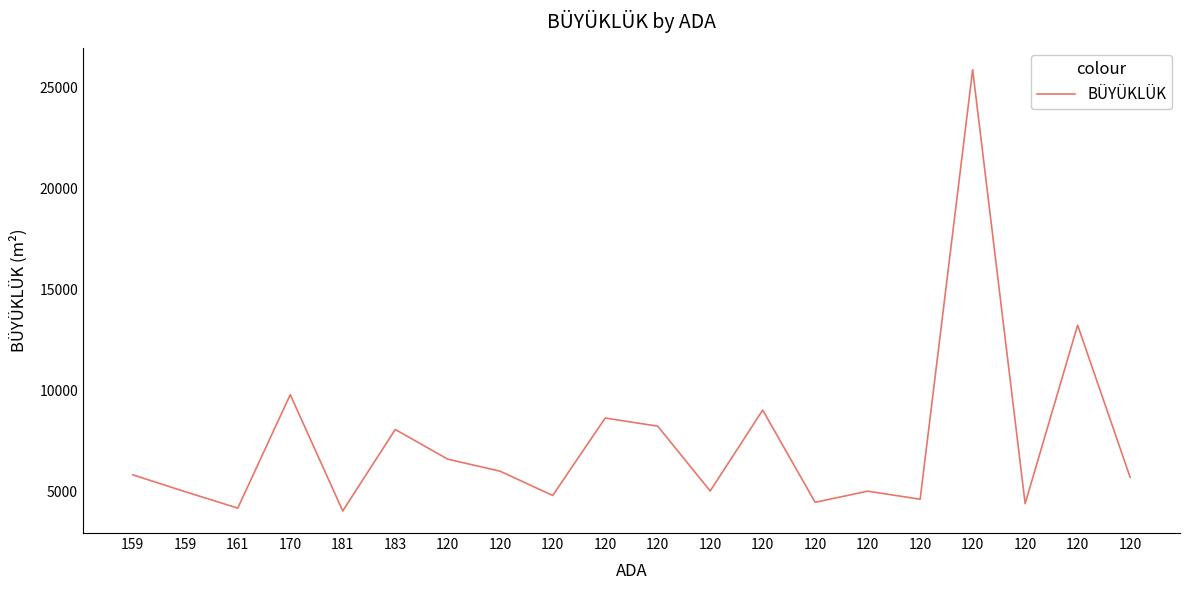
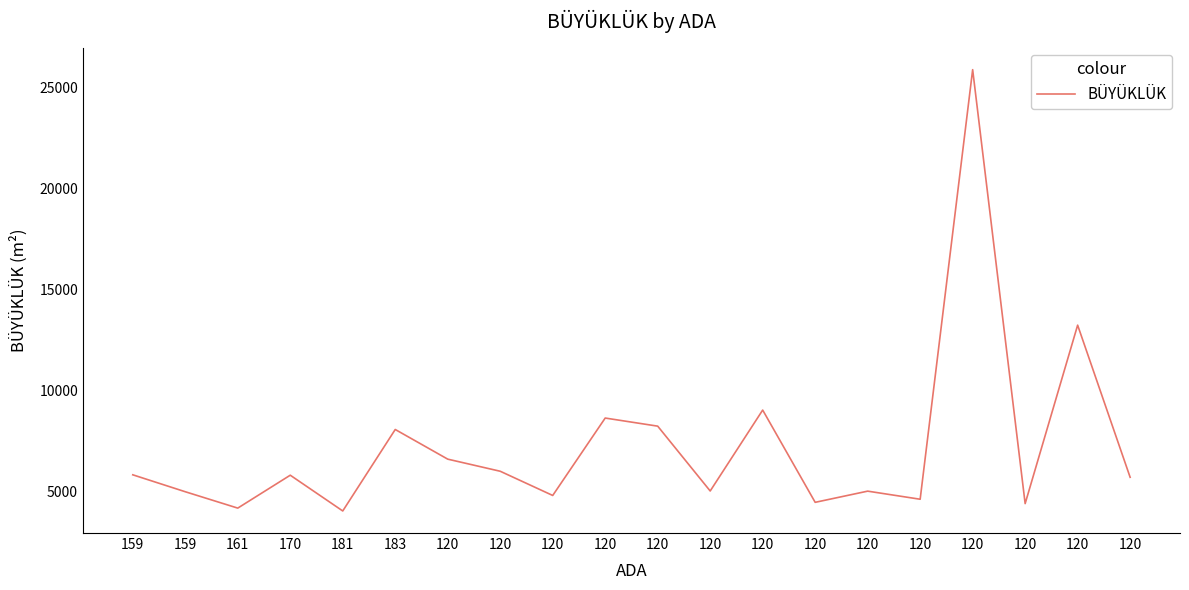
170: 9800 -> 5800
